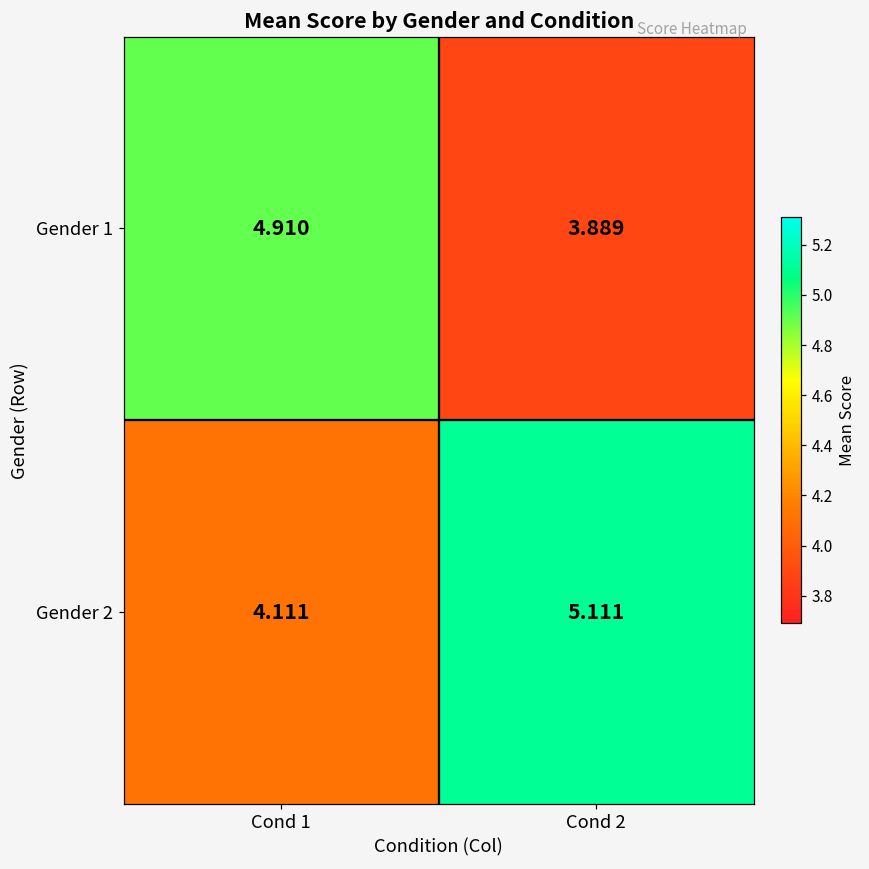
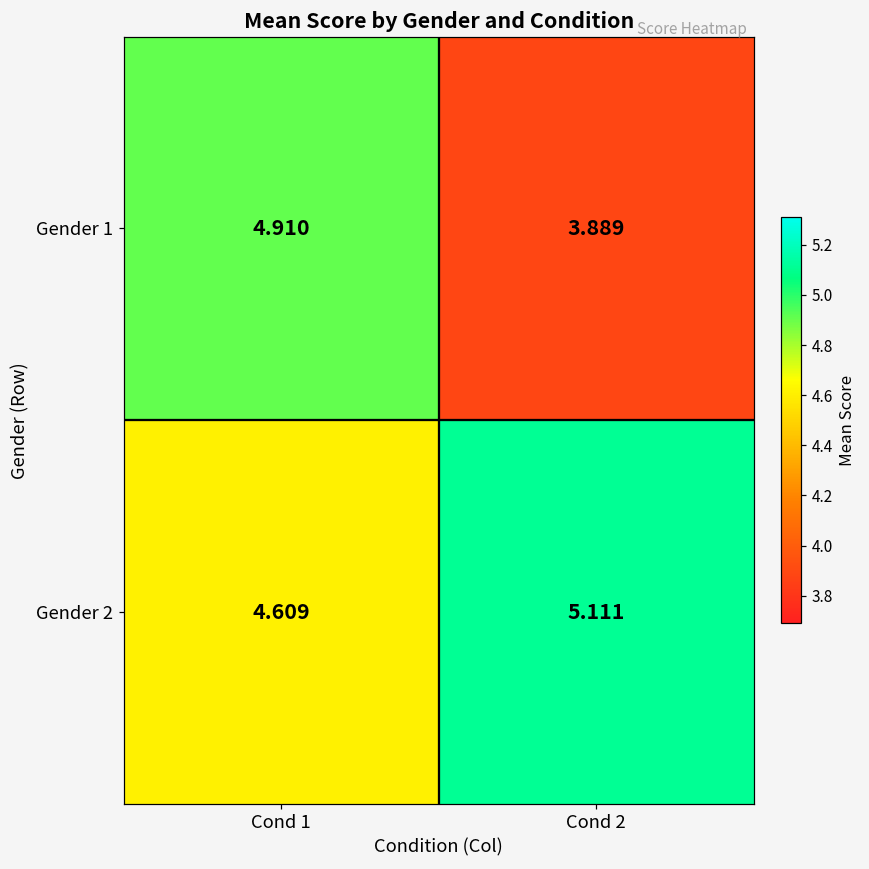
Gender 2, Cond 1: 4.111 -> 4.609
